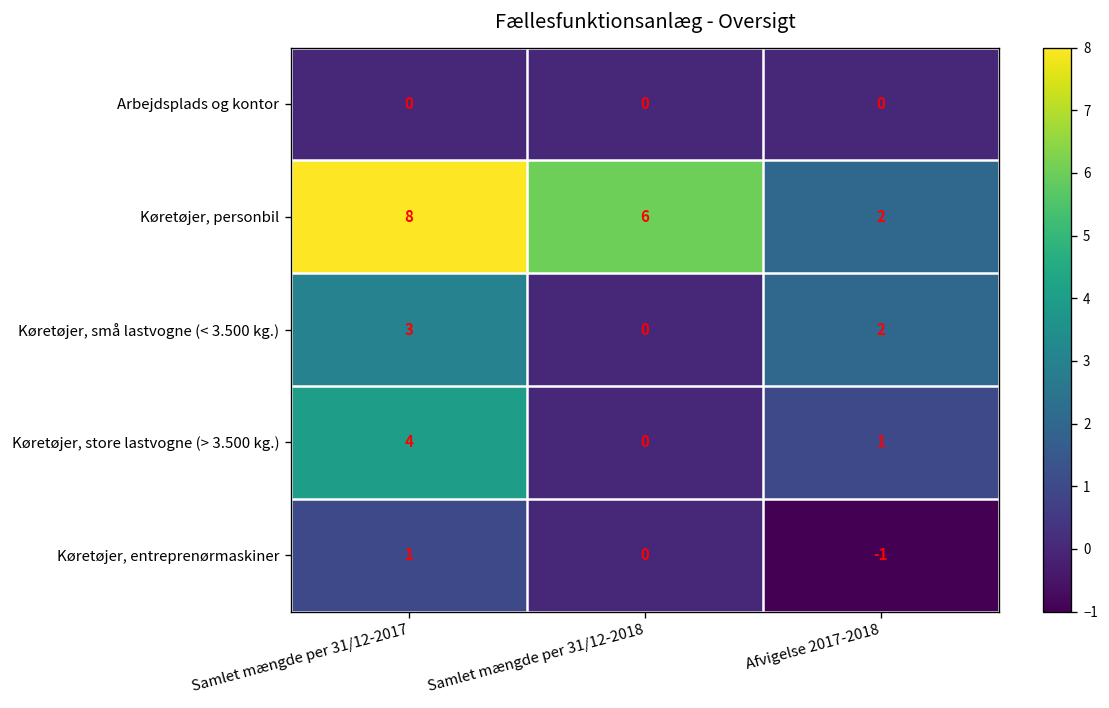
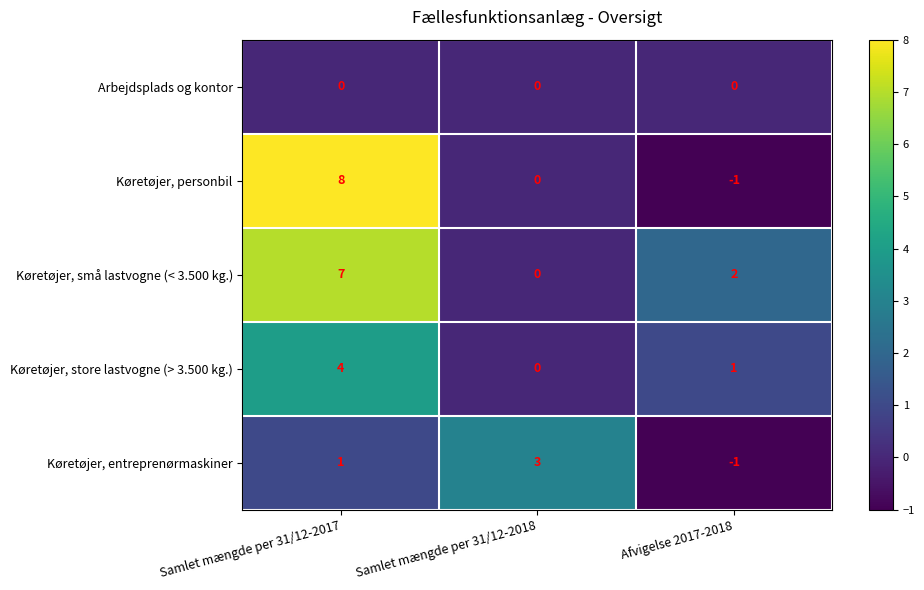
Køretøjer, personbil, Samlet mængde per 31/12-2018: 6 -> 0
Køretøjer, personbil, Afvigelse 2017-2018: 2 -> -1
Køretøjer, små lastvogne (< 3.500 kg.), Samlet mængde per 31/12-2017: 3 -> 7
Køretøjer, entreprenørmaskiner, Samlet mængde per 31/12-2018: 0 -> 3
